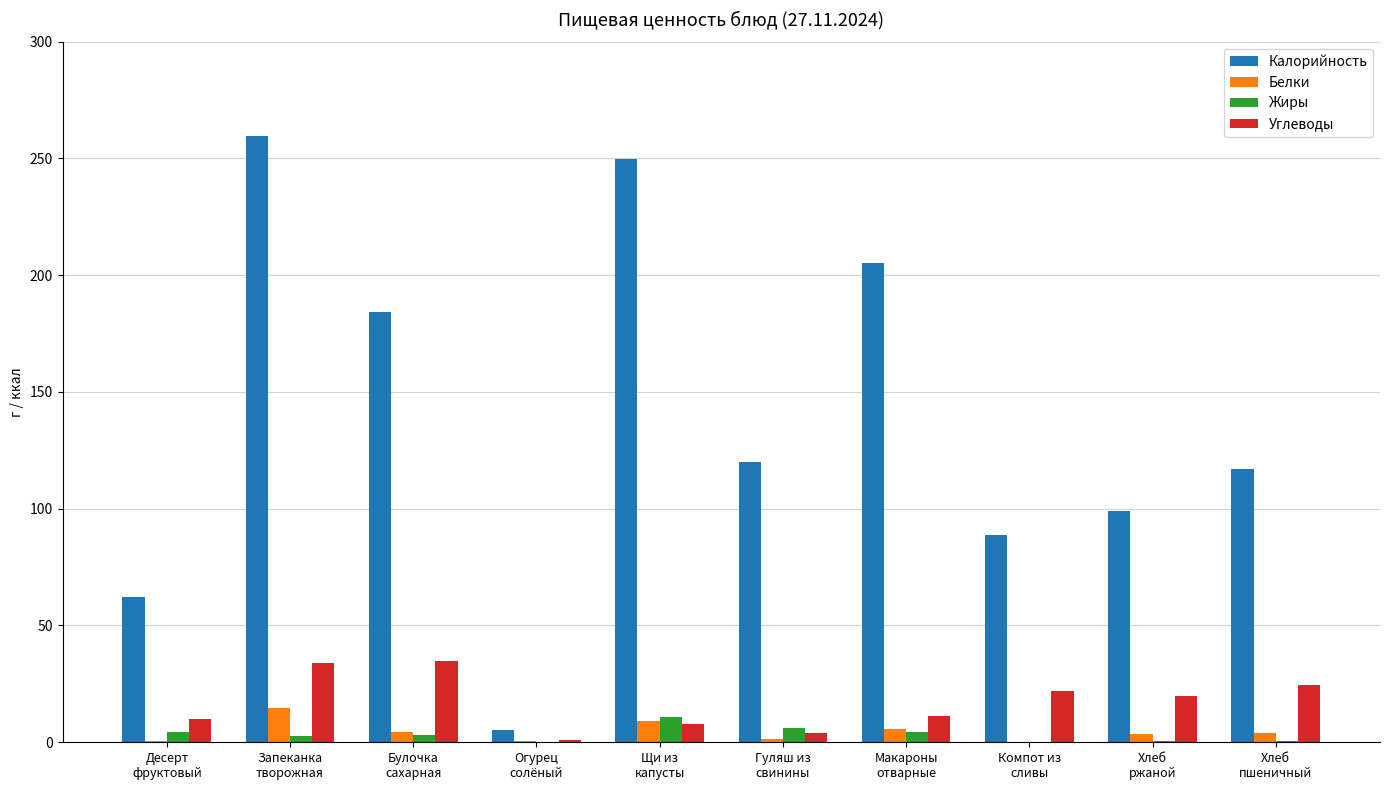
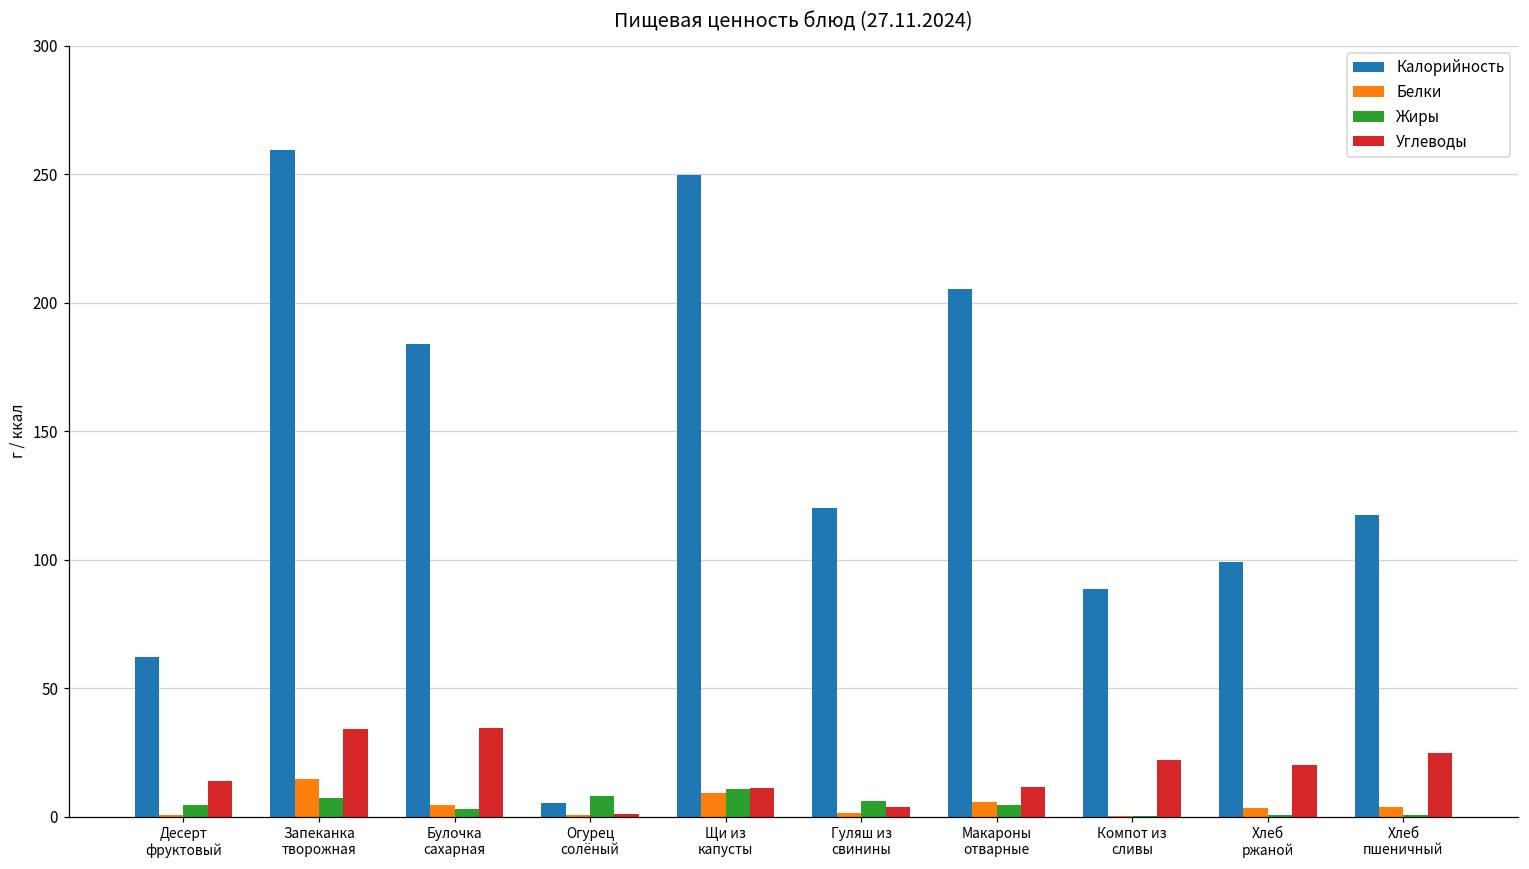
Углеводы, Десерт фруктовый: 10 -> 14
Жиры, Запеканка творожная: 3 -> 7
Жиры, Огурец солёный: 0 -> 8
Углеводы, Щи из капусты: 8 -> 11
